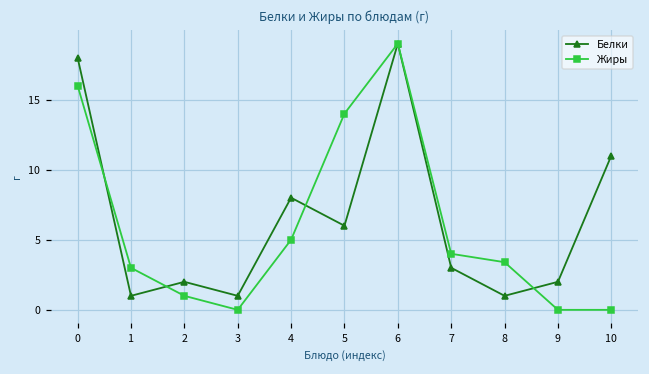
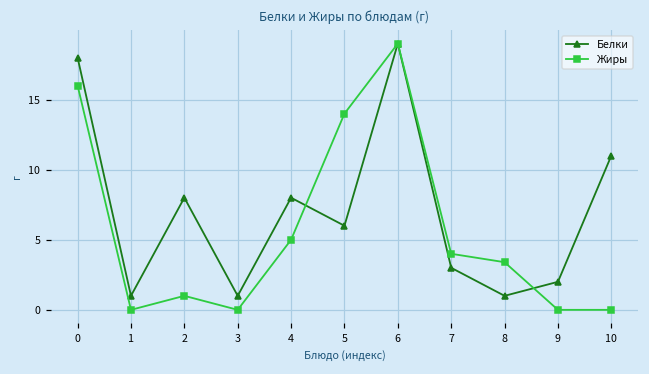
Жиры, 1: 3 -> 0
Белки, 2: 2 -> 8
